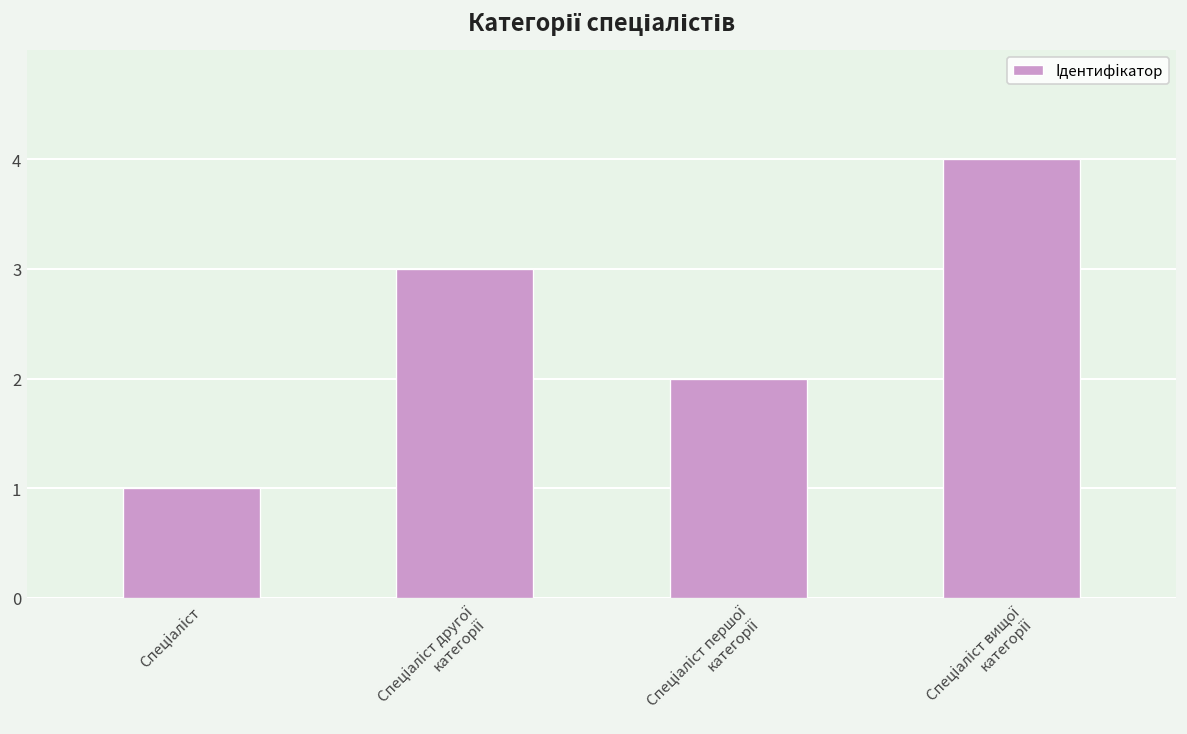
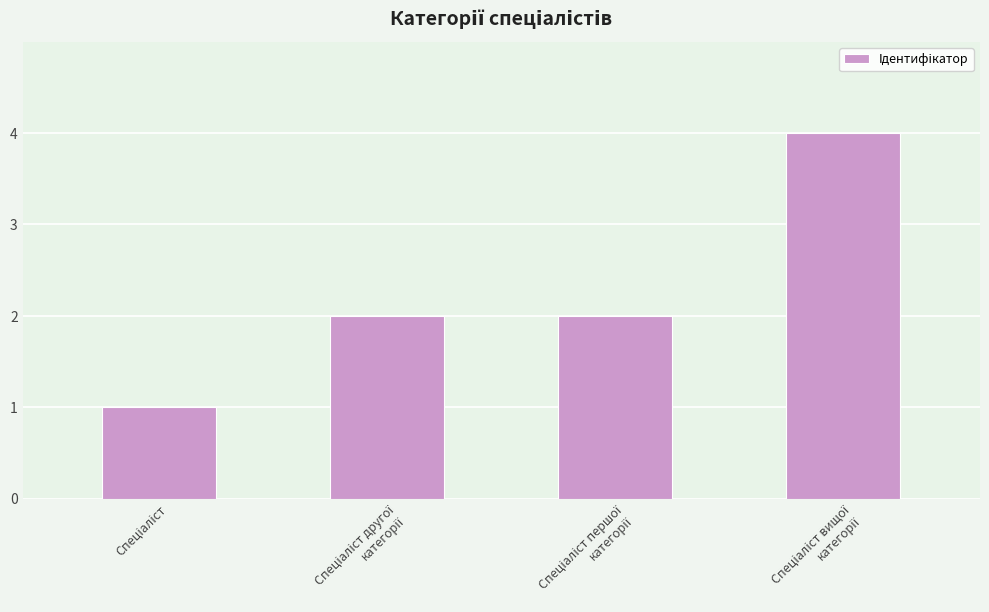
Спеціаліст другої категорії: 3 -> 2
